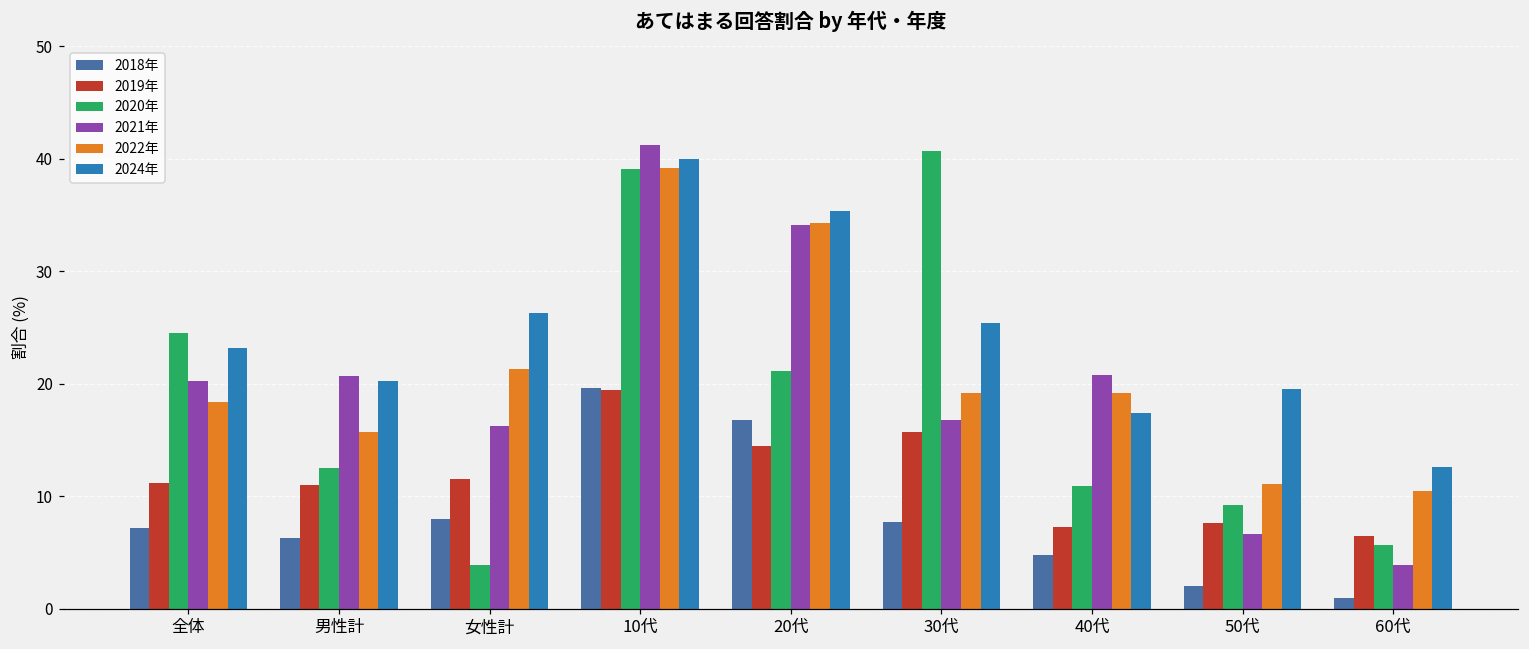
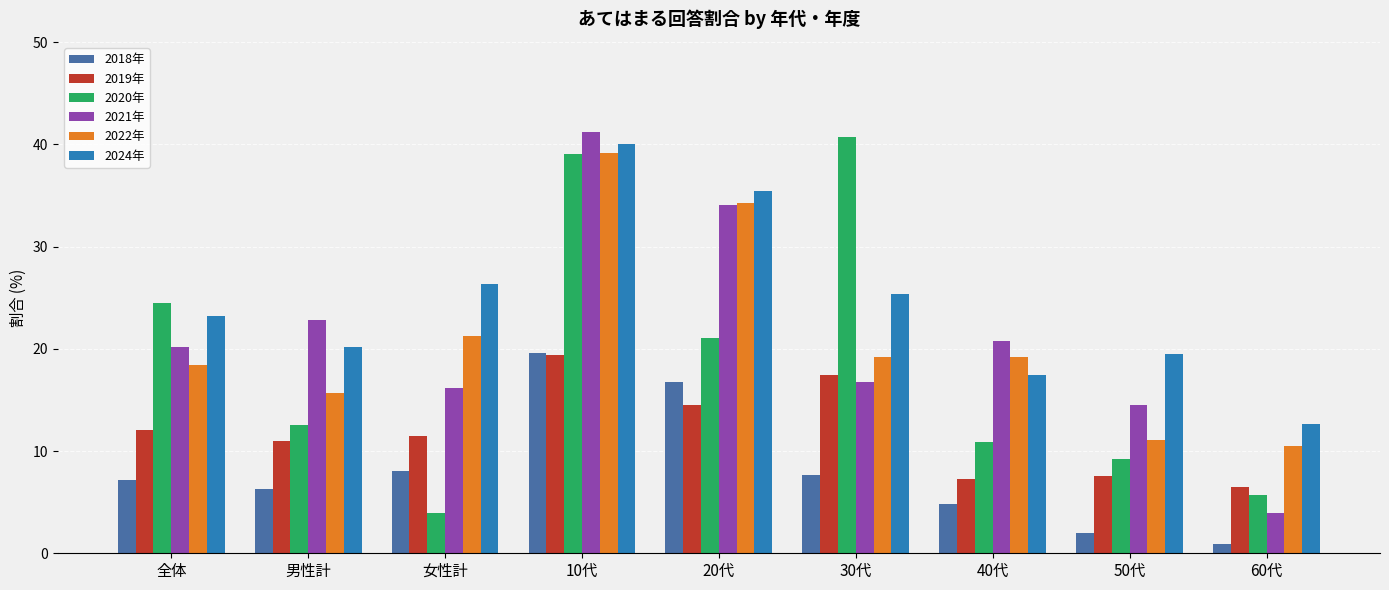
2019年, 全体: 11.2 -> 12.1
2021年, 男性計: 20.7 -> 22.8
2019年, 30代: 15.7 -> 17.4
2021年, 50代: 6.6 -> 14.5
